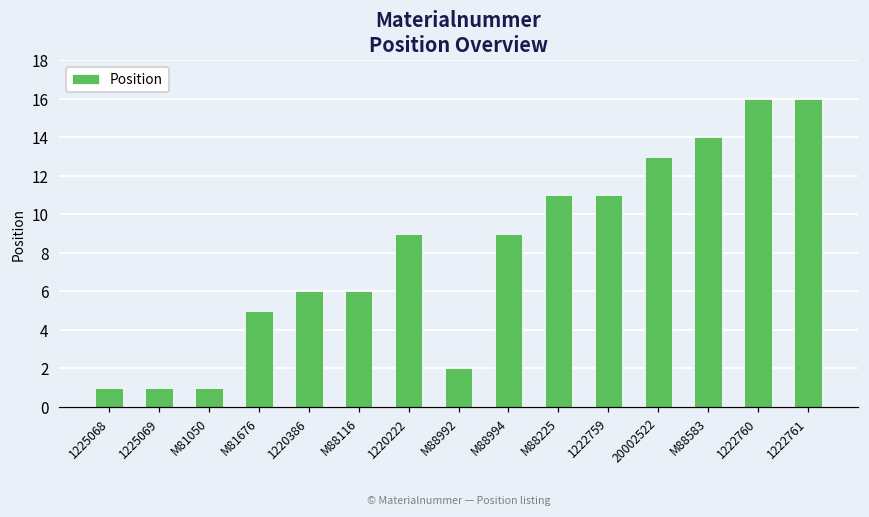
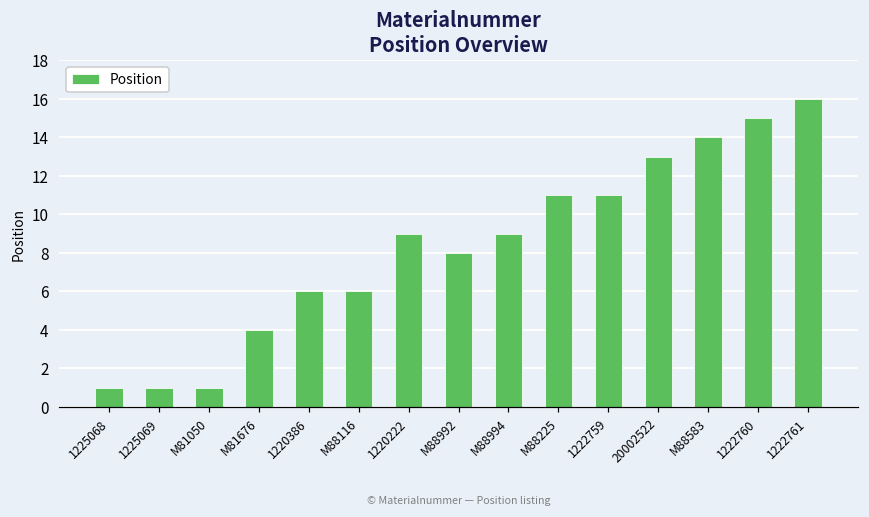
M81676: 5 -> 4
M88992: 2 -> 8
1222760: 16 -> 15
